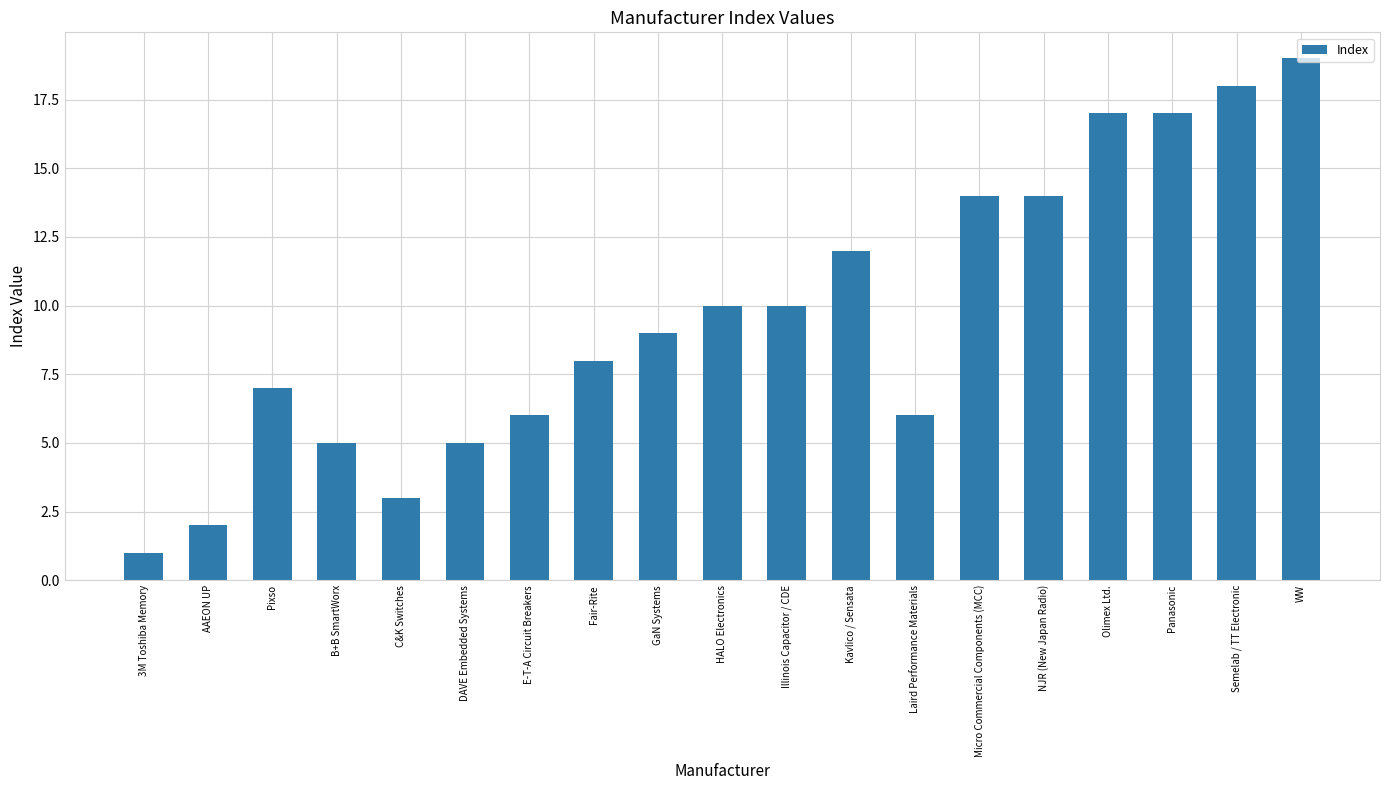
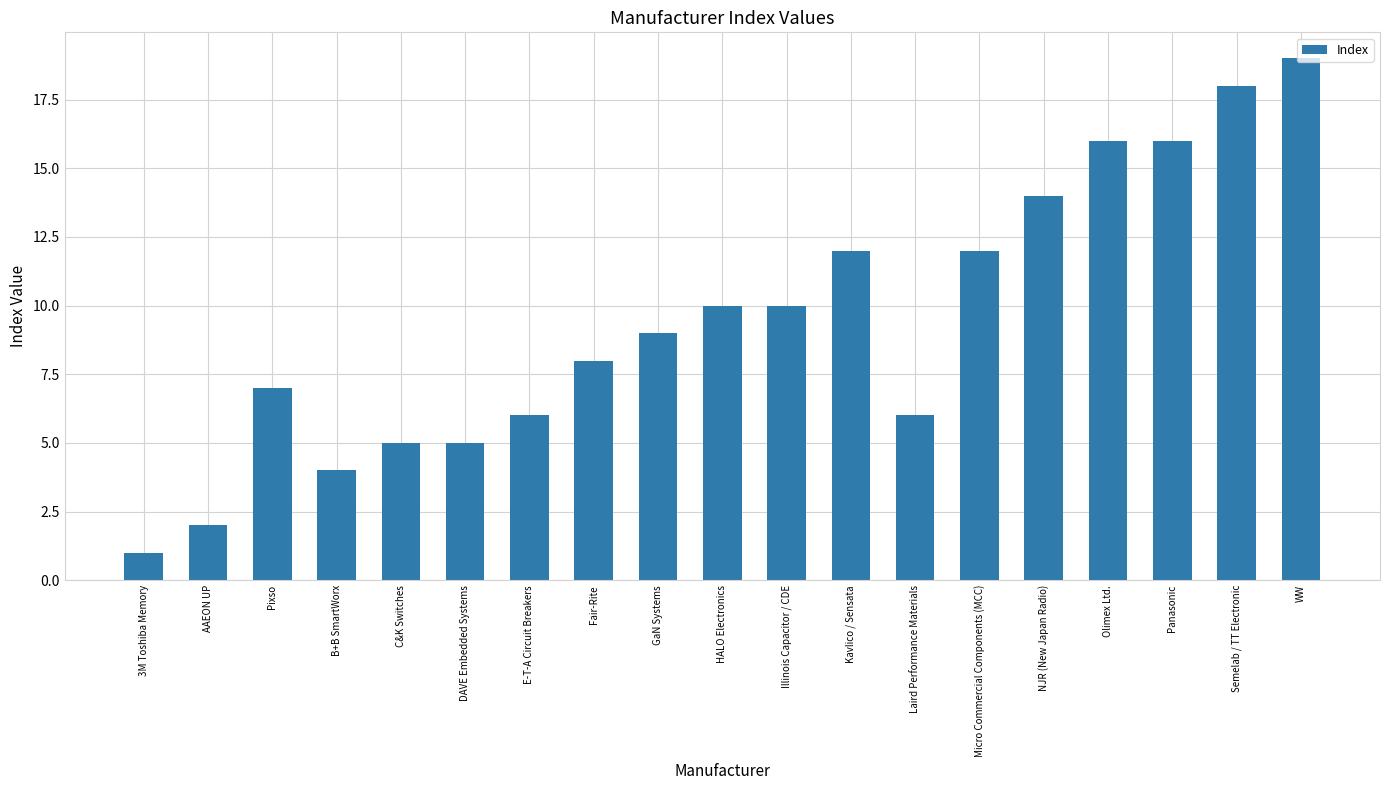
B+B SmartWorx: 5 -> 4
C&K Switches: 3 -> 5
Micro Commercial Components (MCC): 14 -> 12
Olimex Ltd.: 17 -> 16
Panasonic: 17 -> 16
